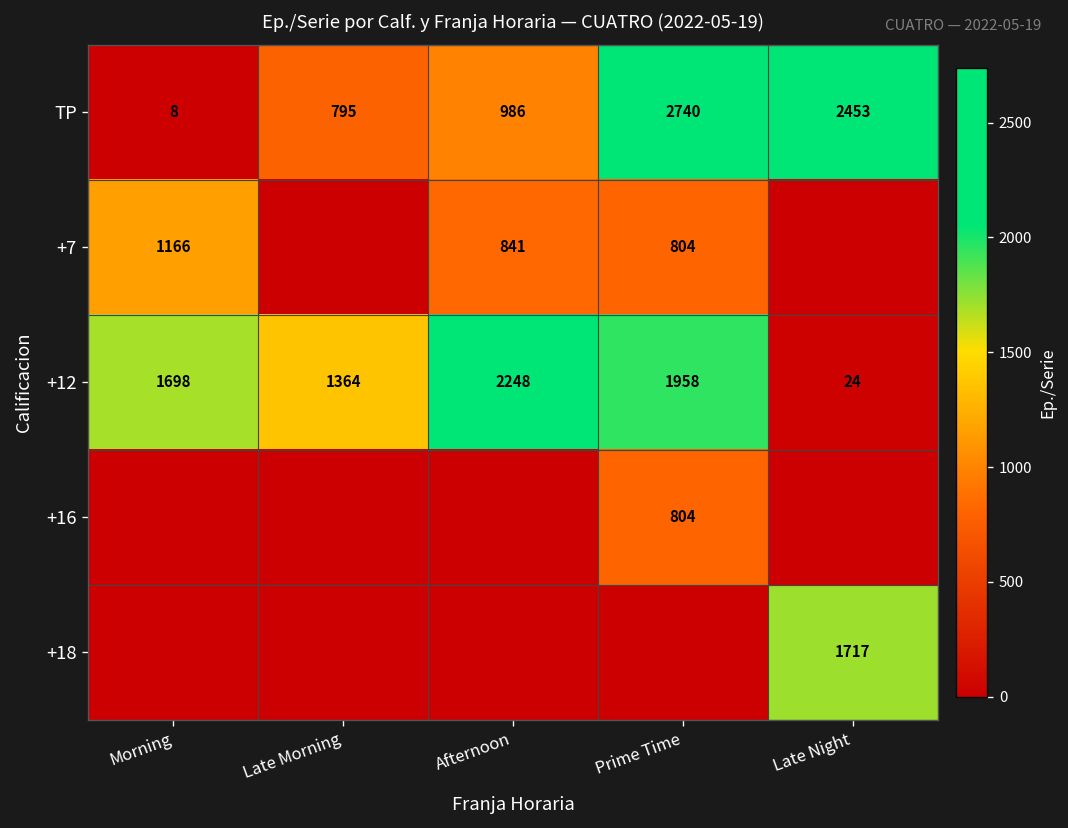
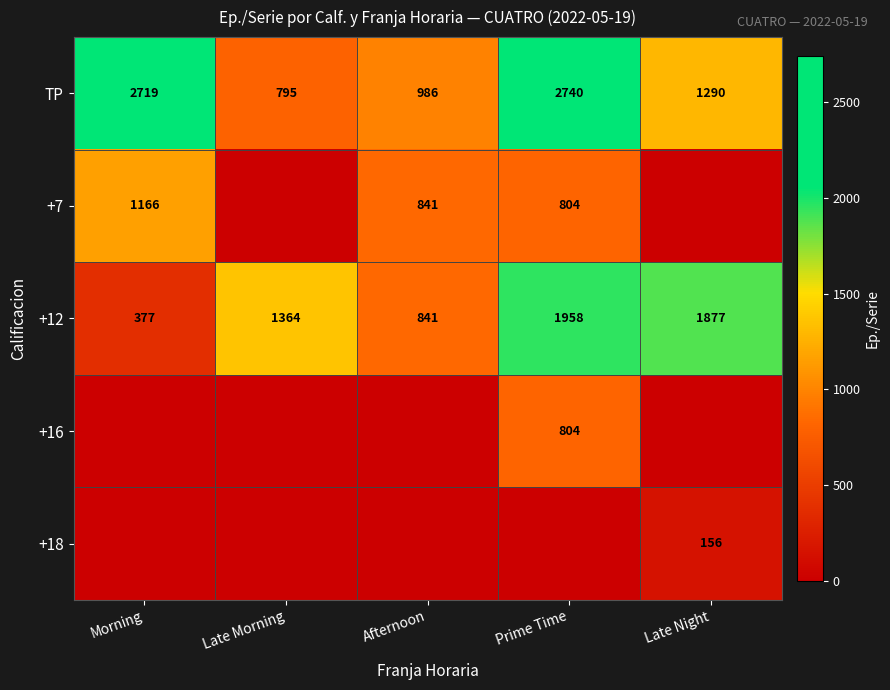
TP, Morning: 8 -> 2719
TP, Late Night: 2453 -> 1290
+12, Morning: 1698 -> 377
+12, Afternoon: 2248 -> 841
+12, Late Night: 24 -> 1877
+18, Late Night: 1717 -> 156
